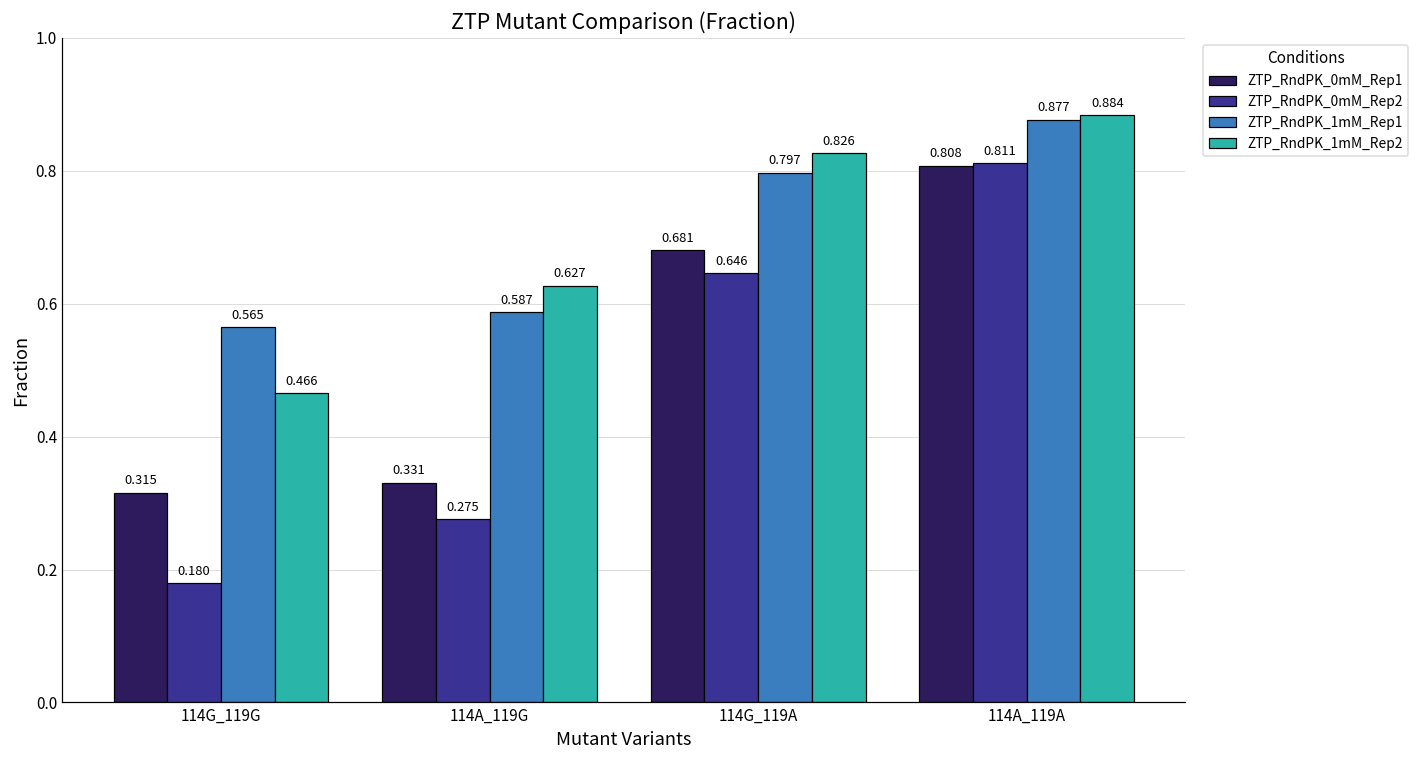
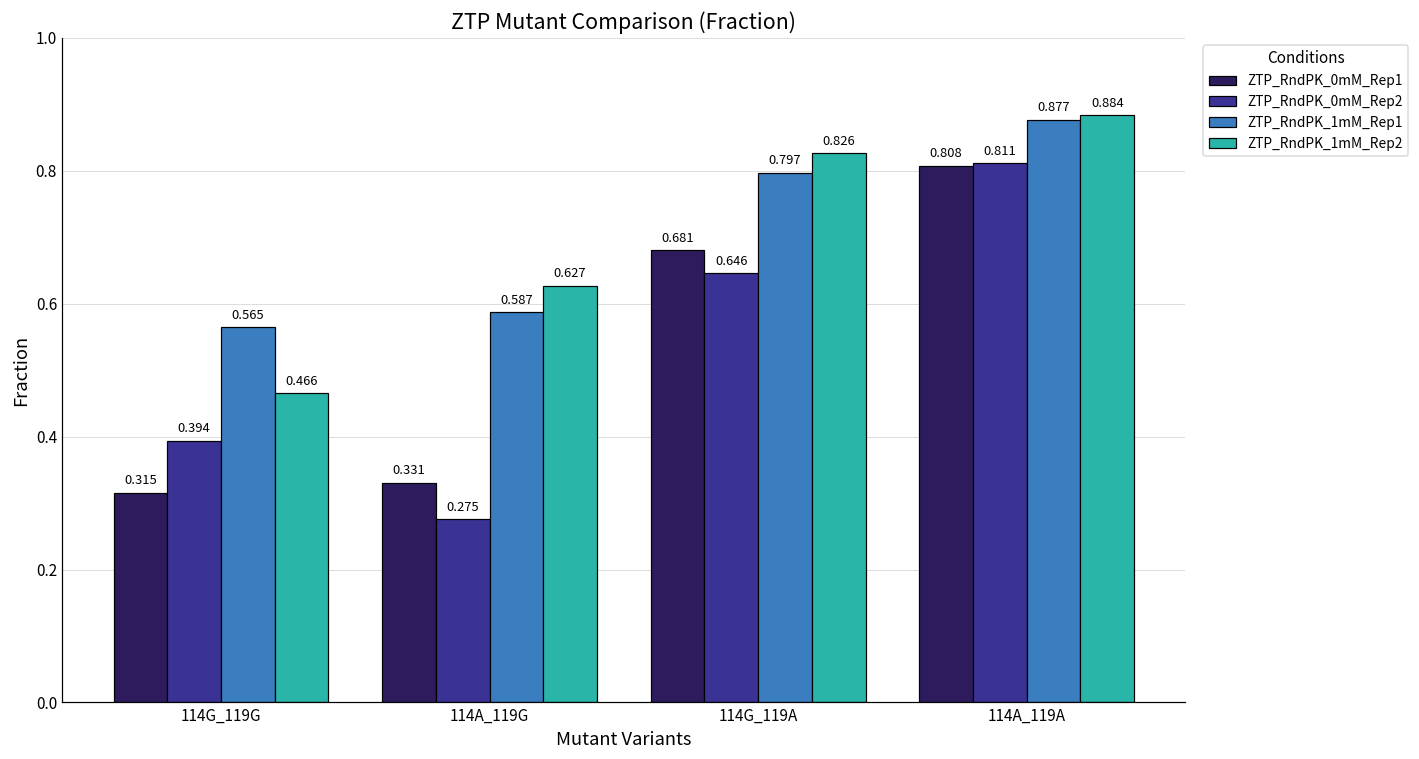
ZTP_RndPK_0mM_Rep2, 114G_119G: 0.180 -> 0.394
